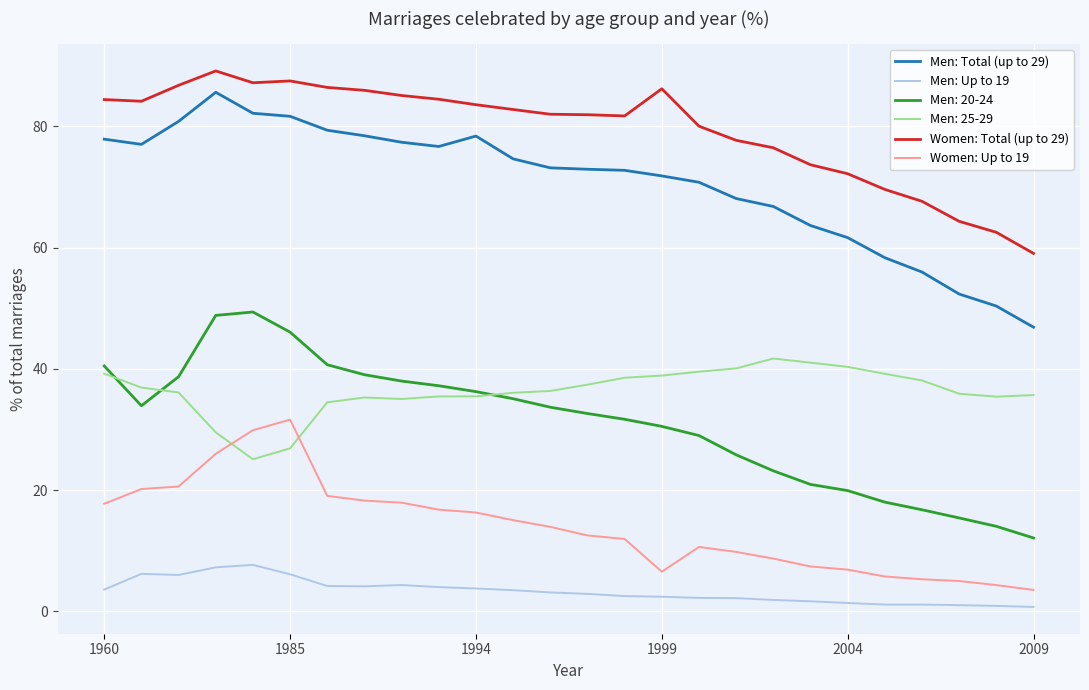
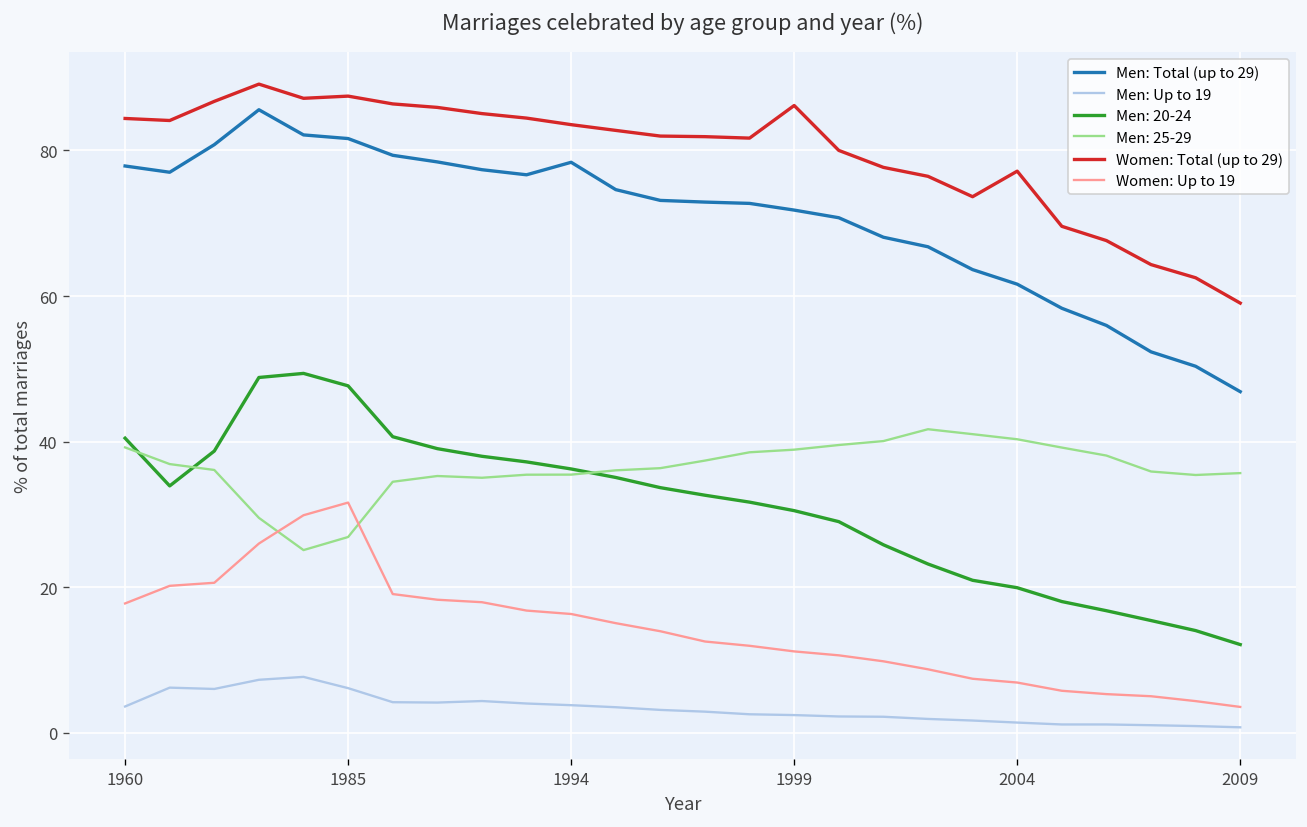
Men: 20-24, 1985: 46 -> 48
Women: Up to 19, 1999: 7 -> 11
Women: Total (up to 29), 2004: 72 -> 77
